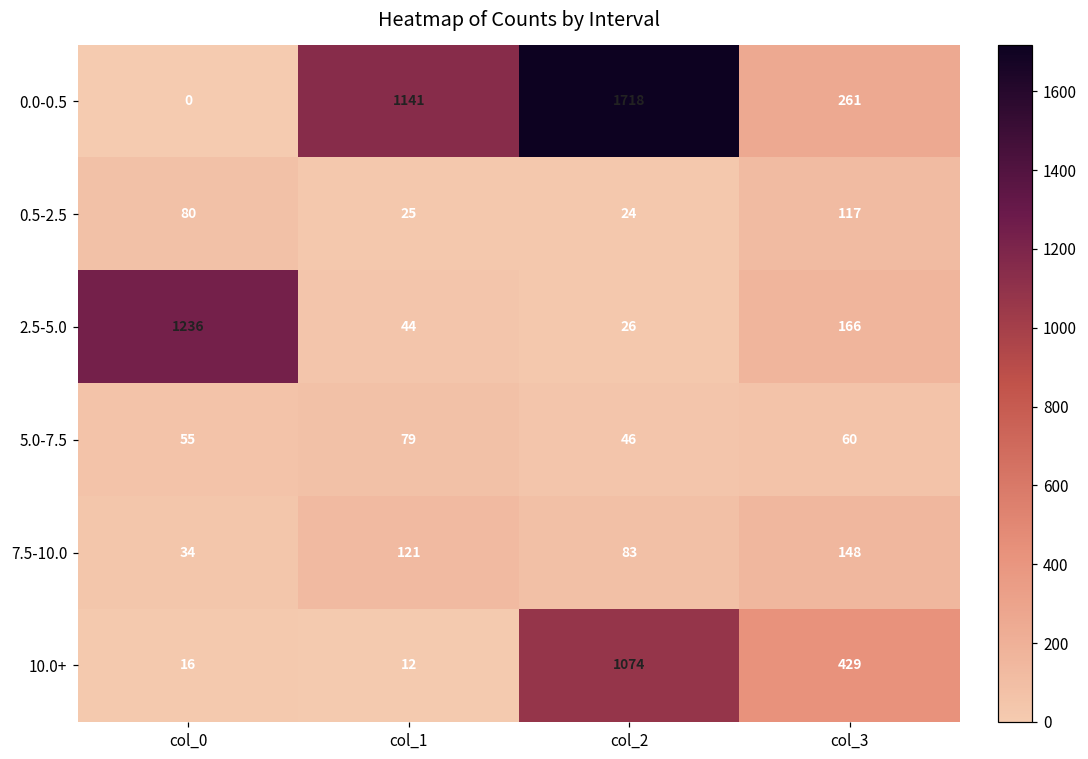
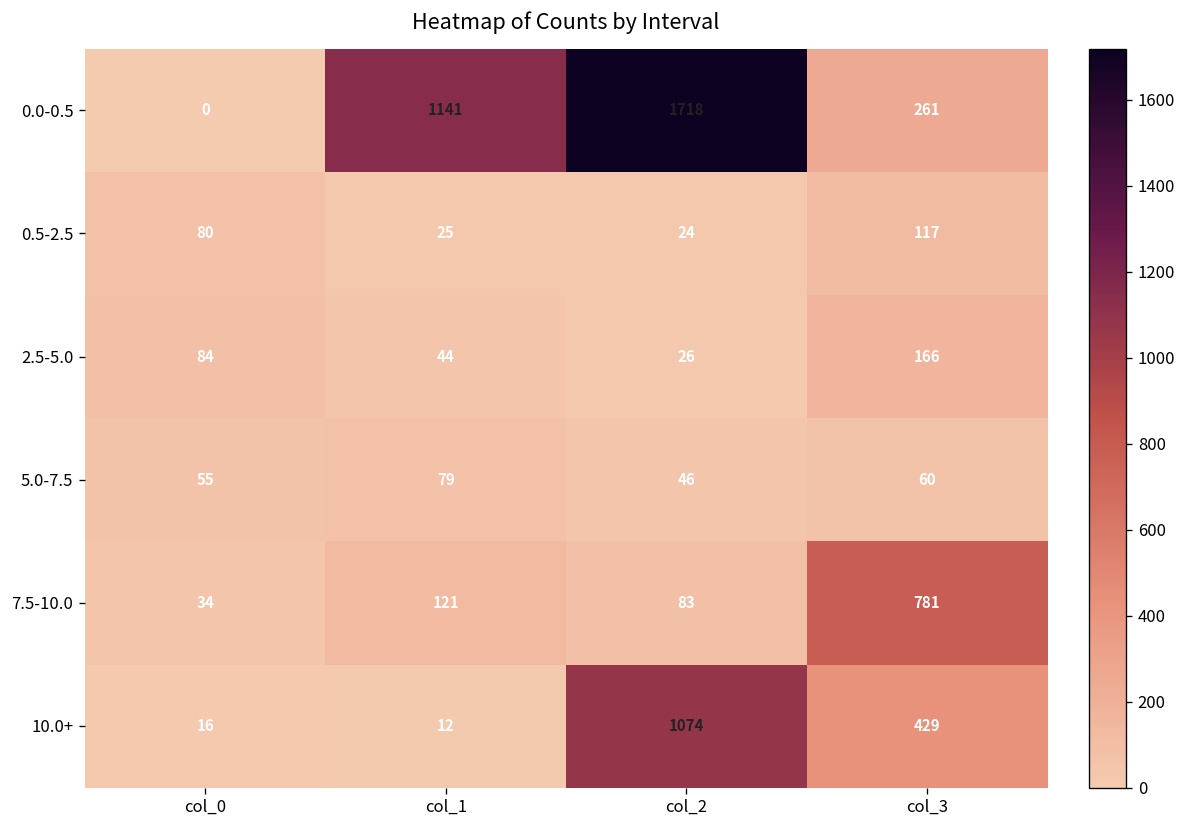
2.5-5.0, col_0: 1236 -> 84
7.5-10.0, col_3: 148 -> 781
